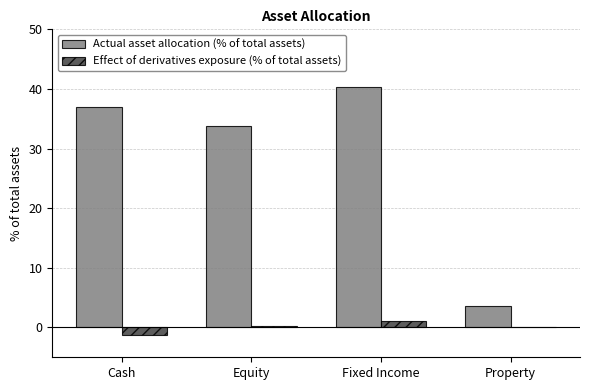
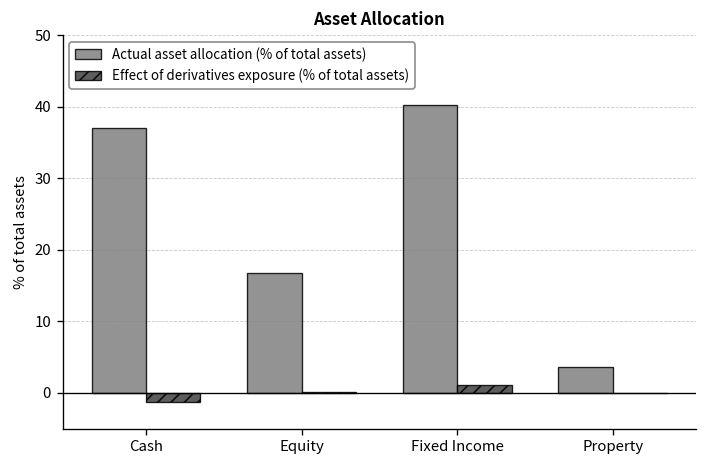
Actual asset allocation (% of total assets), Equity: 34 -> 17
